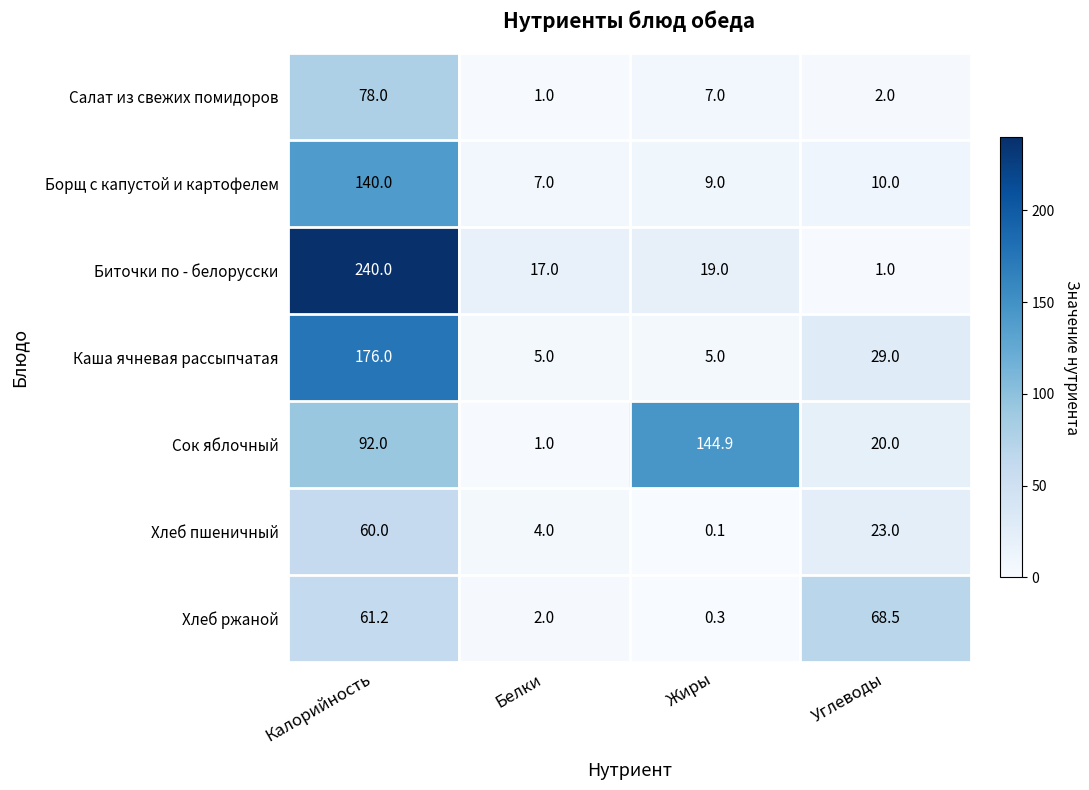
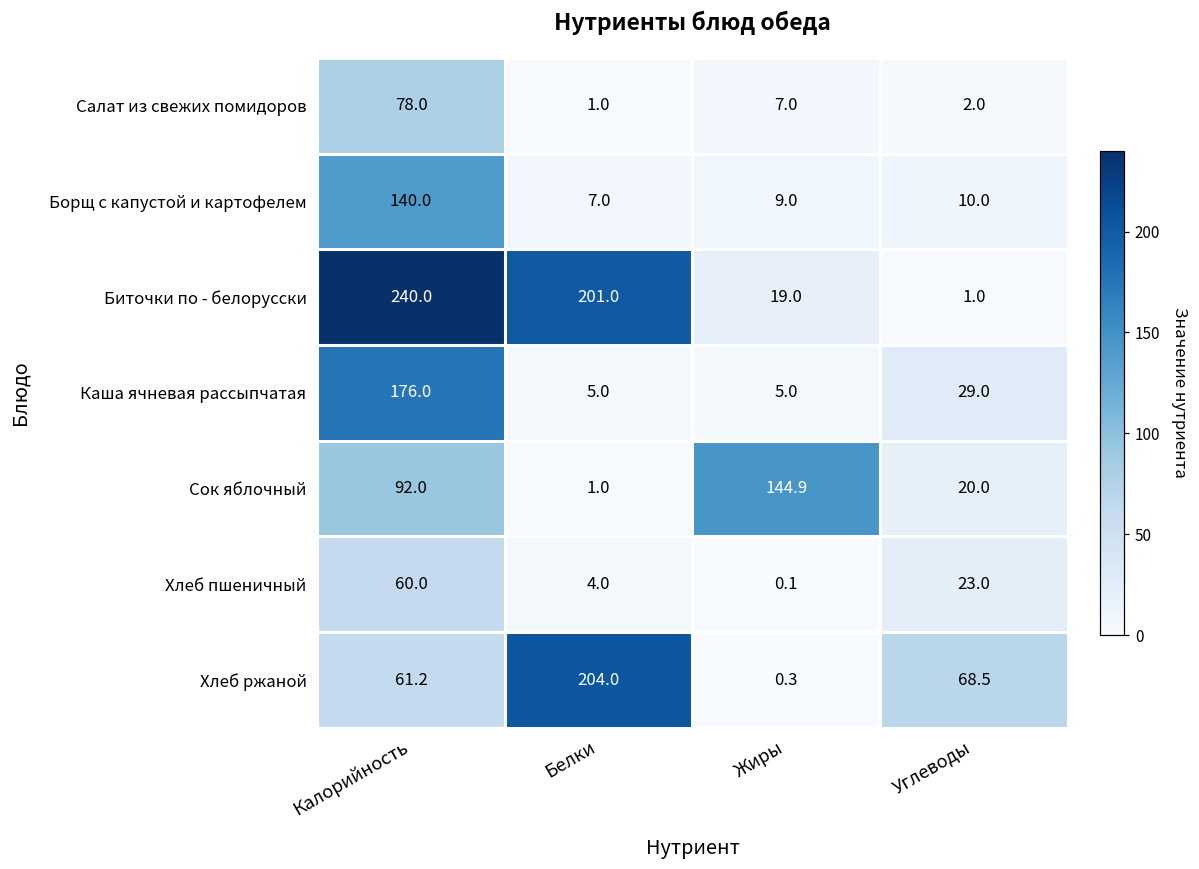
Биточки по - белорусски, Белки: 17.0 -> 201.0
Хлеб ржаной, Белки: 2.0 -> 204.0
